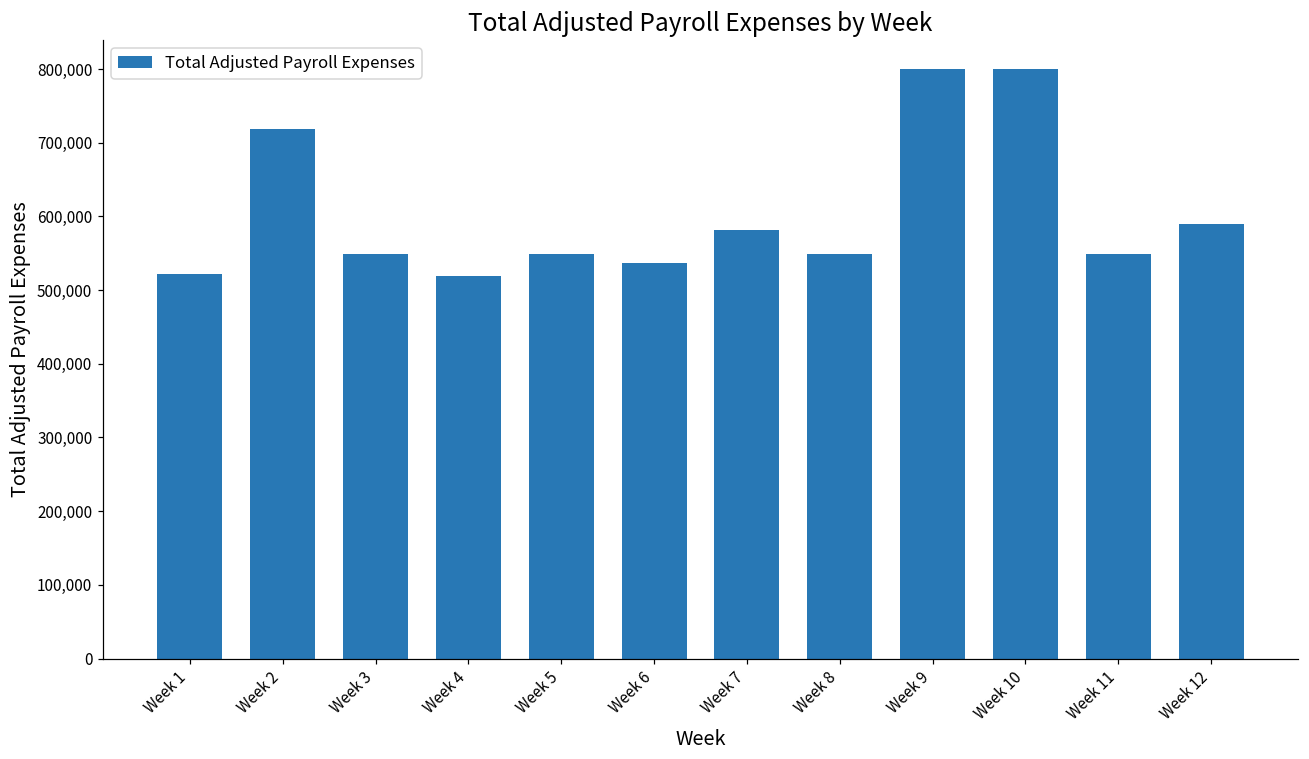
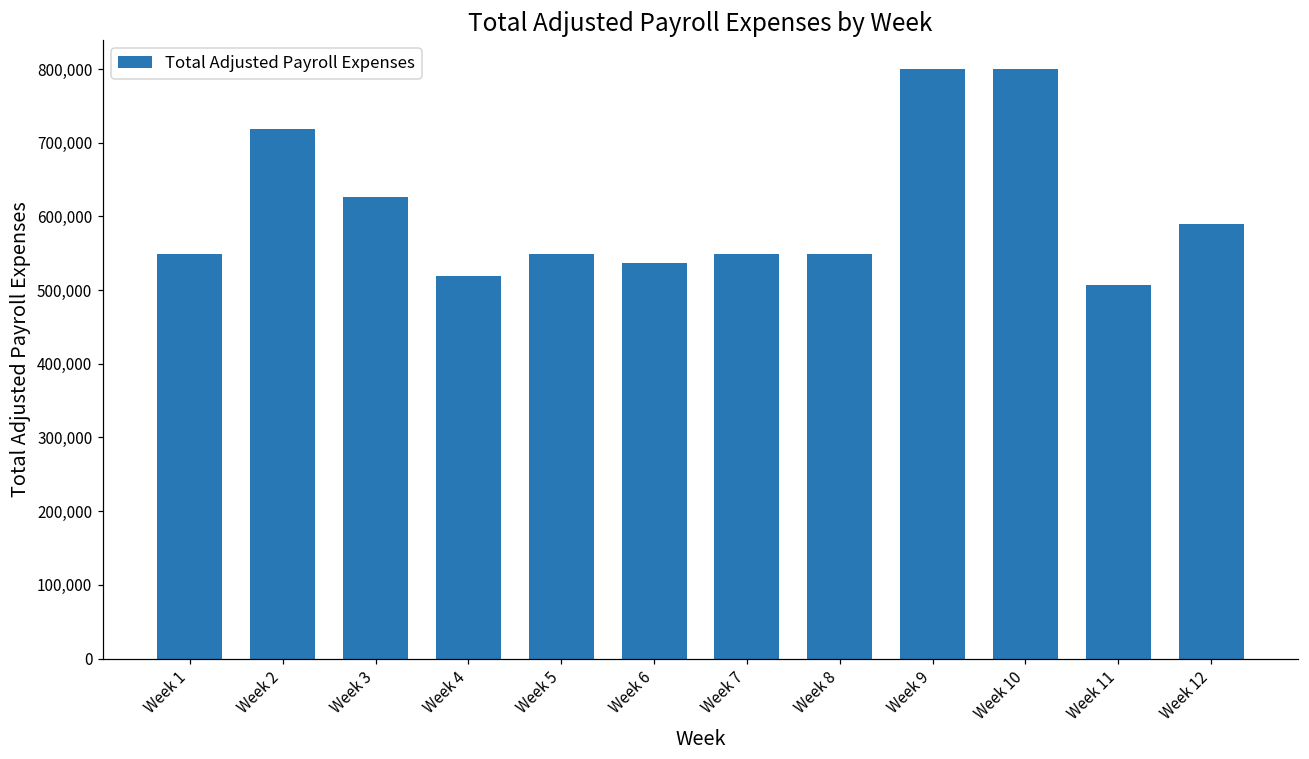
Week 1: 520,000 -> 550,000
Week 3: 550,000 -> 630,000
Week 7: 580,000 -> 550,000
Week 11: 550,000 -> 510,000
